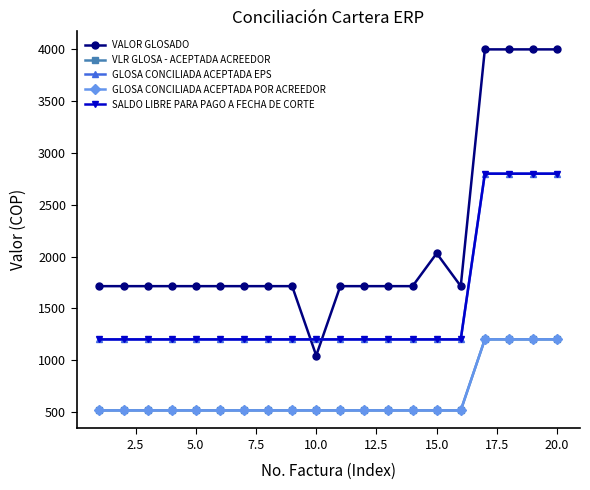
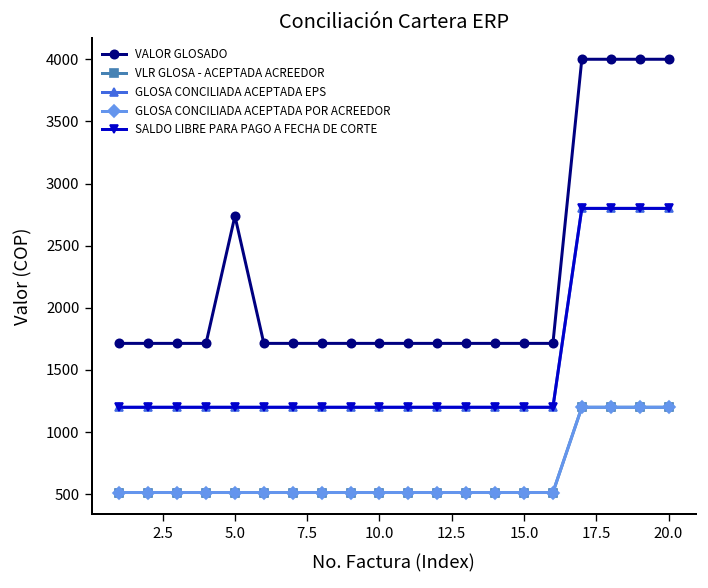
VALOR GLOSADO, 5.0: 1710 -> 2740
VALOR GLOSADO, 10.0: 1040 -> 1710
VALOR GLOSADO, 15.0: 2030 -> 1710
